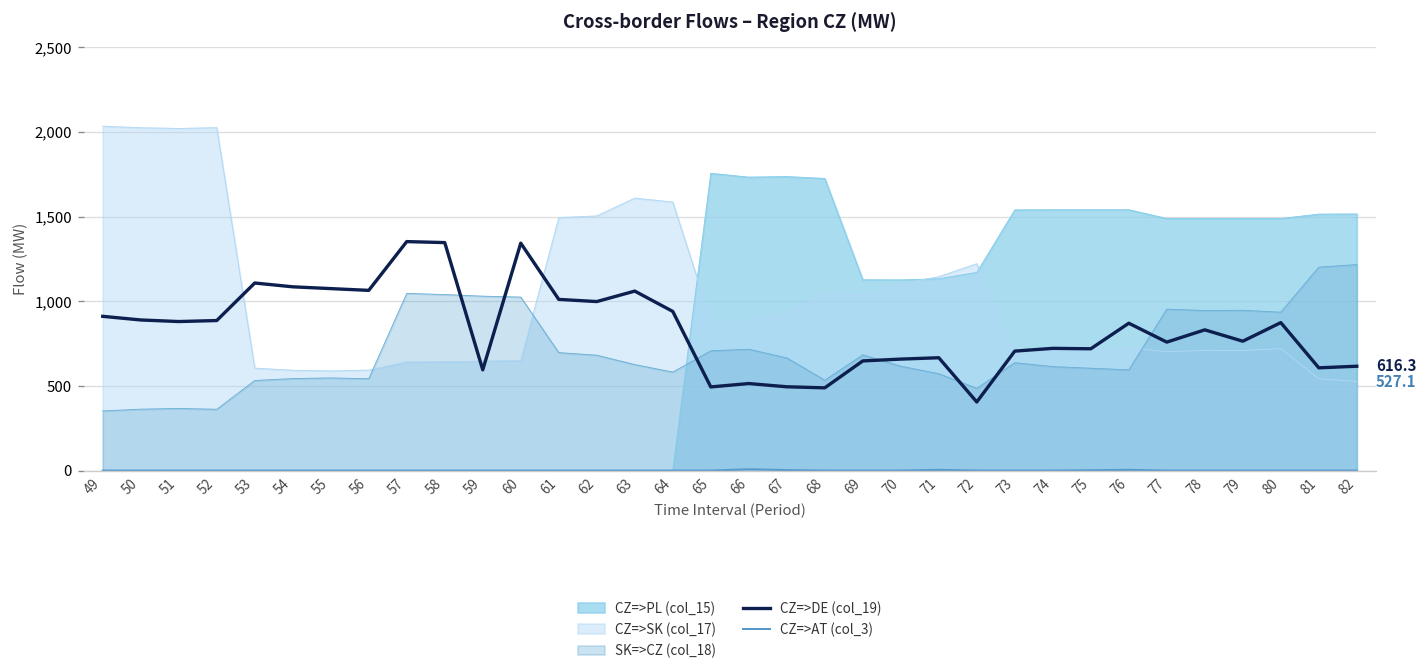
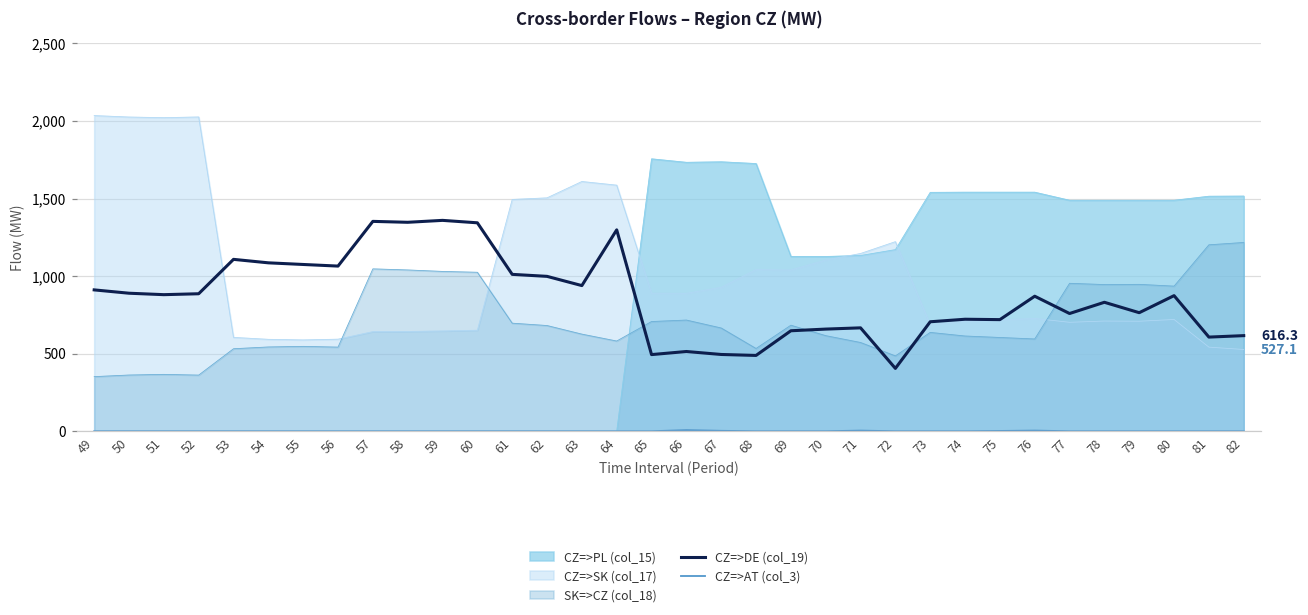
CZ=>DE (col_19), 59: 600 -> 1,360
CZ=>DE (col_19), 63: 1,060 -> 940
CZ=>DE (col_19), 64: 940 -> 1,300
